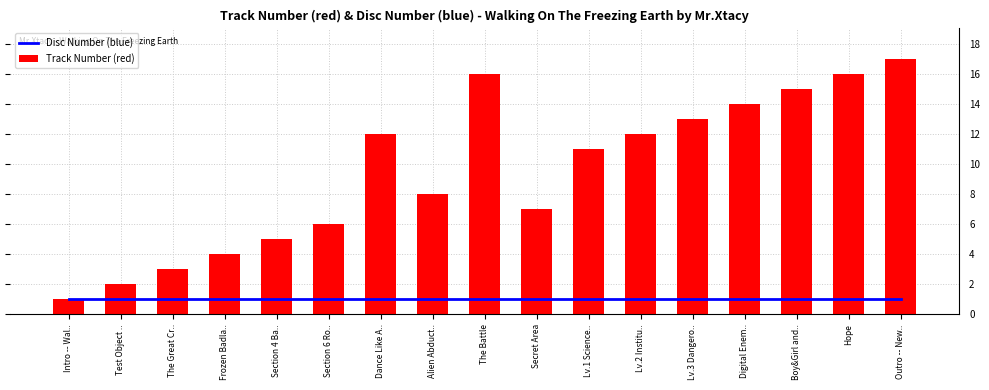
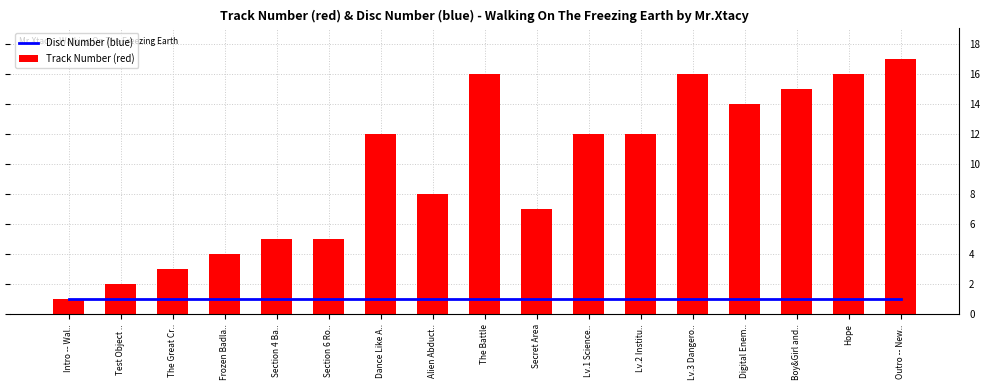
Track Number (red), Section 6 Ro..: 6 -> 5
Track Number (red), Lv.1 Science..: 11 -> 12
Track Number (red), Lv.3 Dangero..: 13 -> 16
